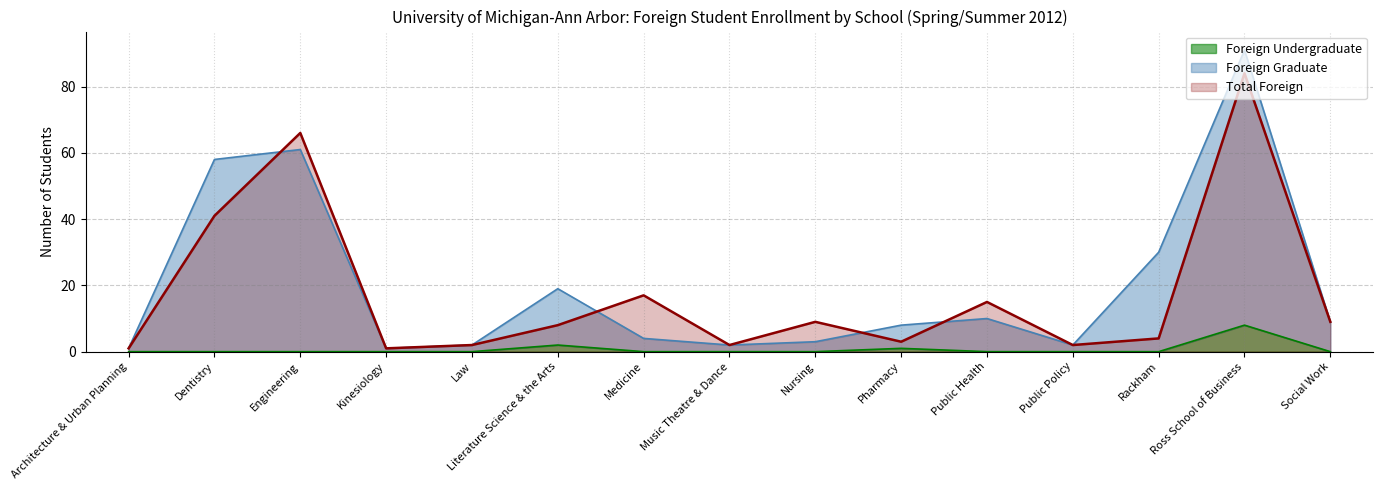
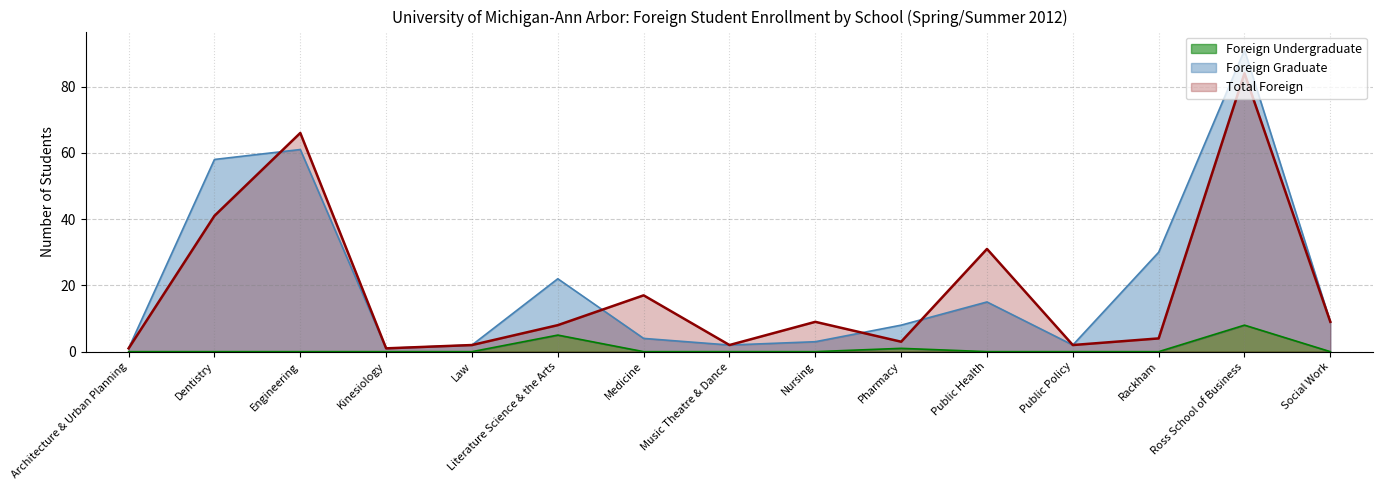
Foreign Undergraduate, Literature Science & the Arts: 2 -> 5
Foreign Graduate, Public Health: 10 -> 15
Total Foreign, Public Health: 15 -> 31
